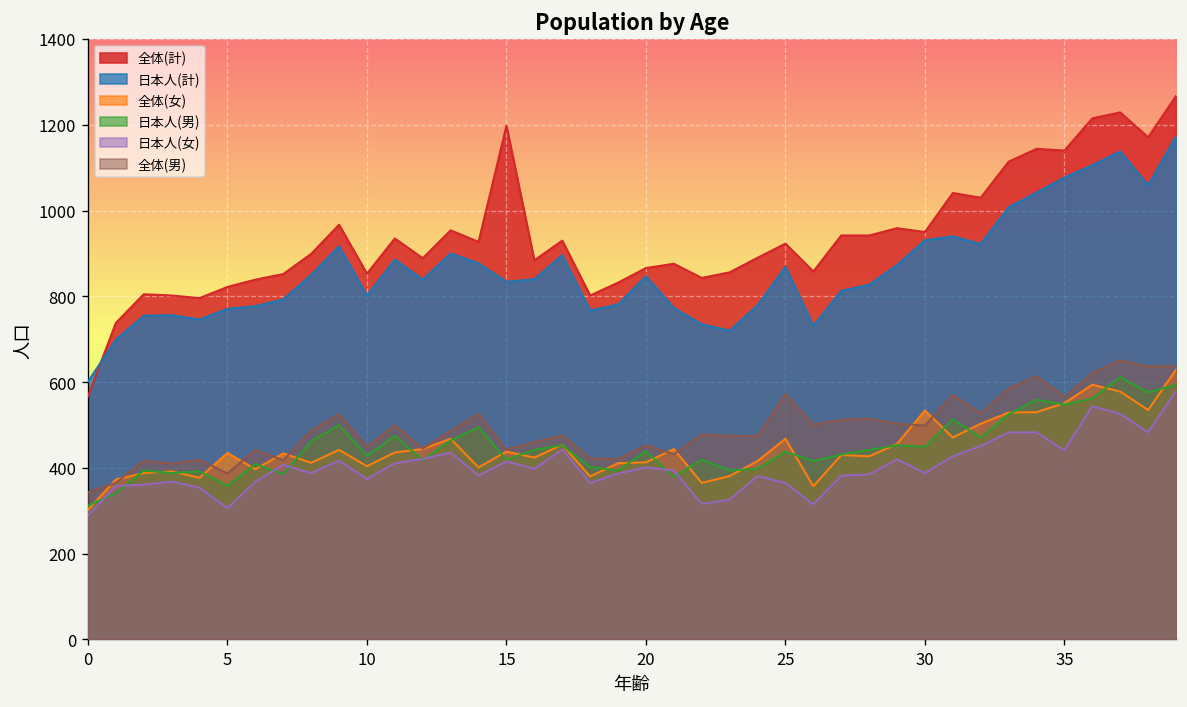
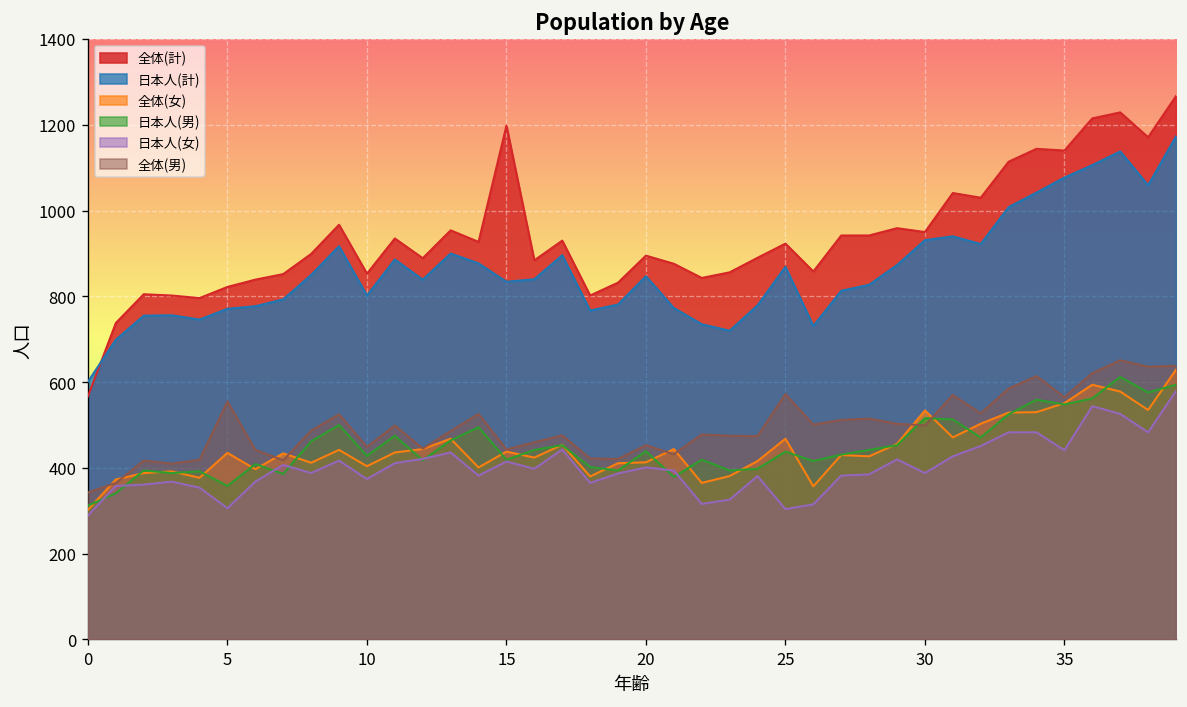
全体(男), 5: 390 -> 560
全体(計), 20: 870 -> 900
日本人(女), 25: 370 -> 300
日本人(男), 30: 450 -> 520
